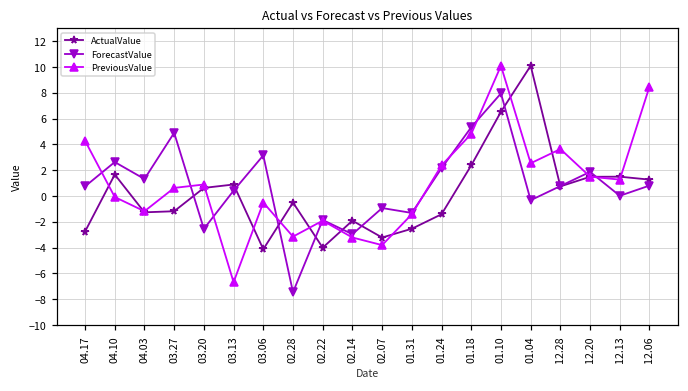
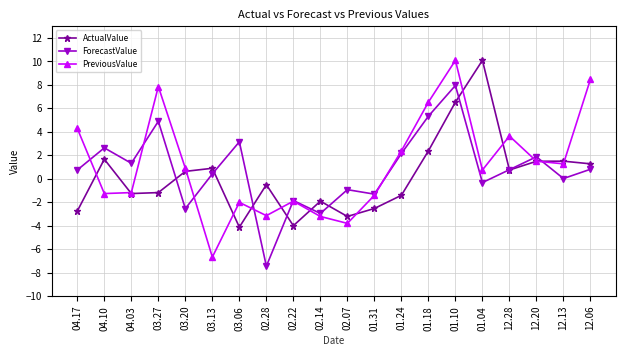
PreviousValue, 04.10: -0.1 -> -1.3
PreviousValue, 03.27: 0.6 -> 7.9
PreviousValue, 03.06: -0.5 -> -2.0
PreviousValue, 01.18: 4.8 -> 6.5
PreviousValue, 01.04: 2.5 -> 0.7
